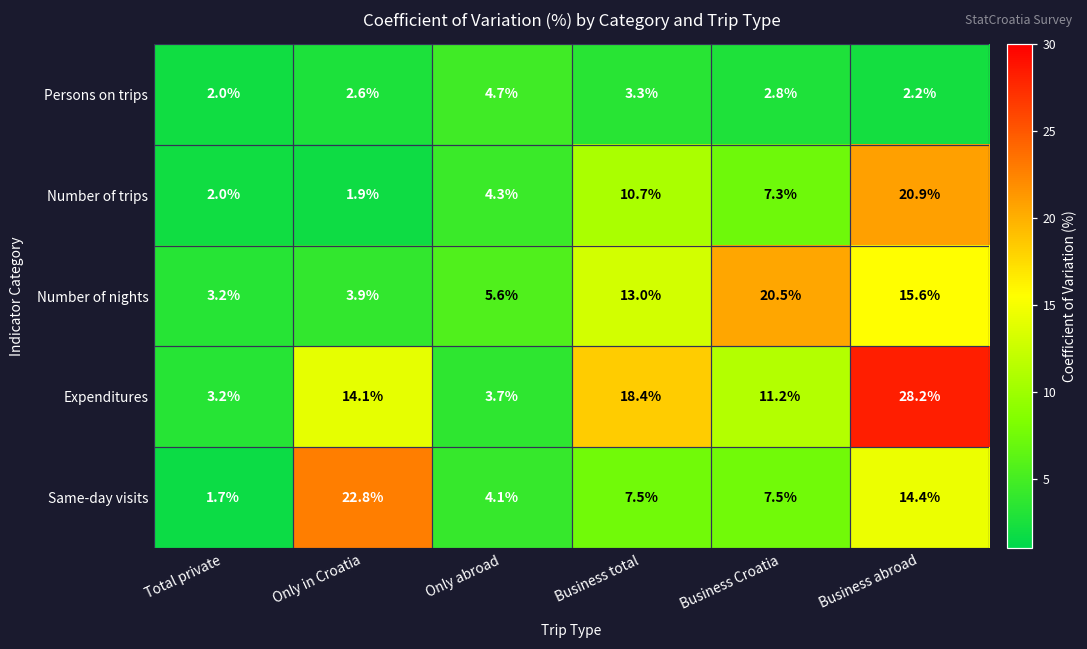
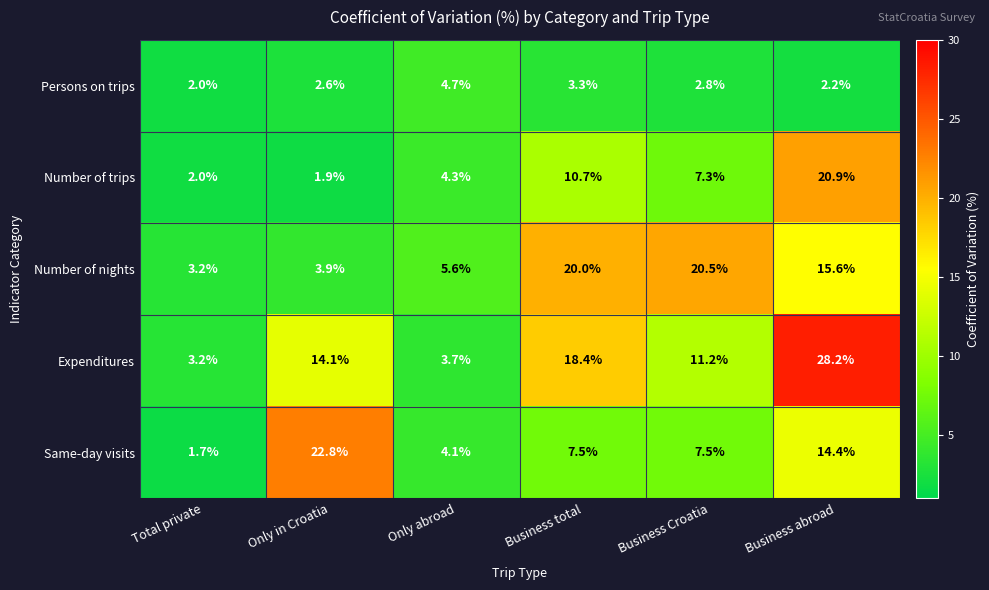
Number of nights, Business total: 13.0% -> 20.0%
